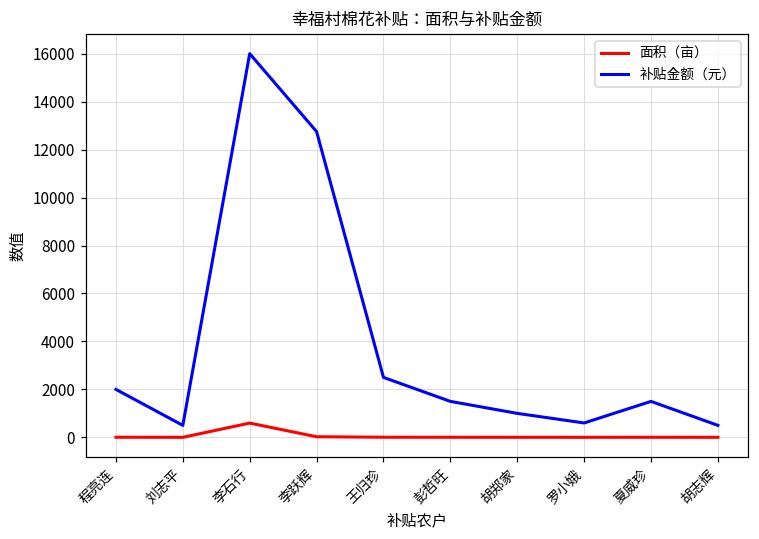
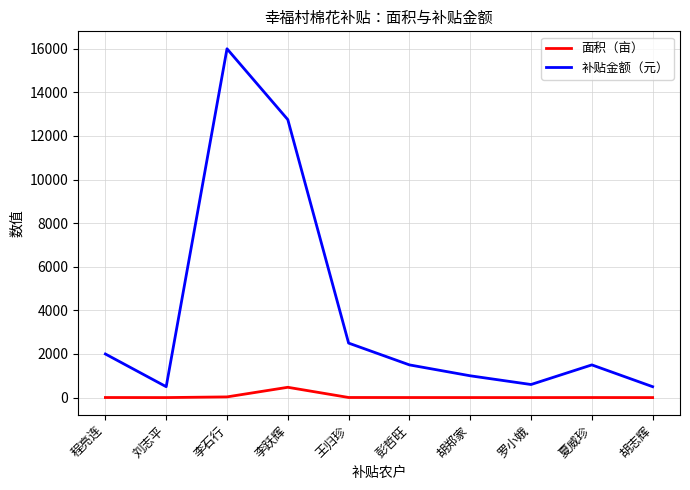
面积（亩）, 李石行: 600 -> 0
面积（亩）, 李跃辉: 0 -> 500
